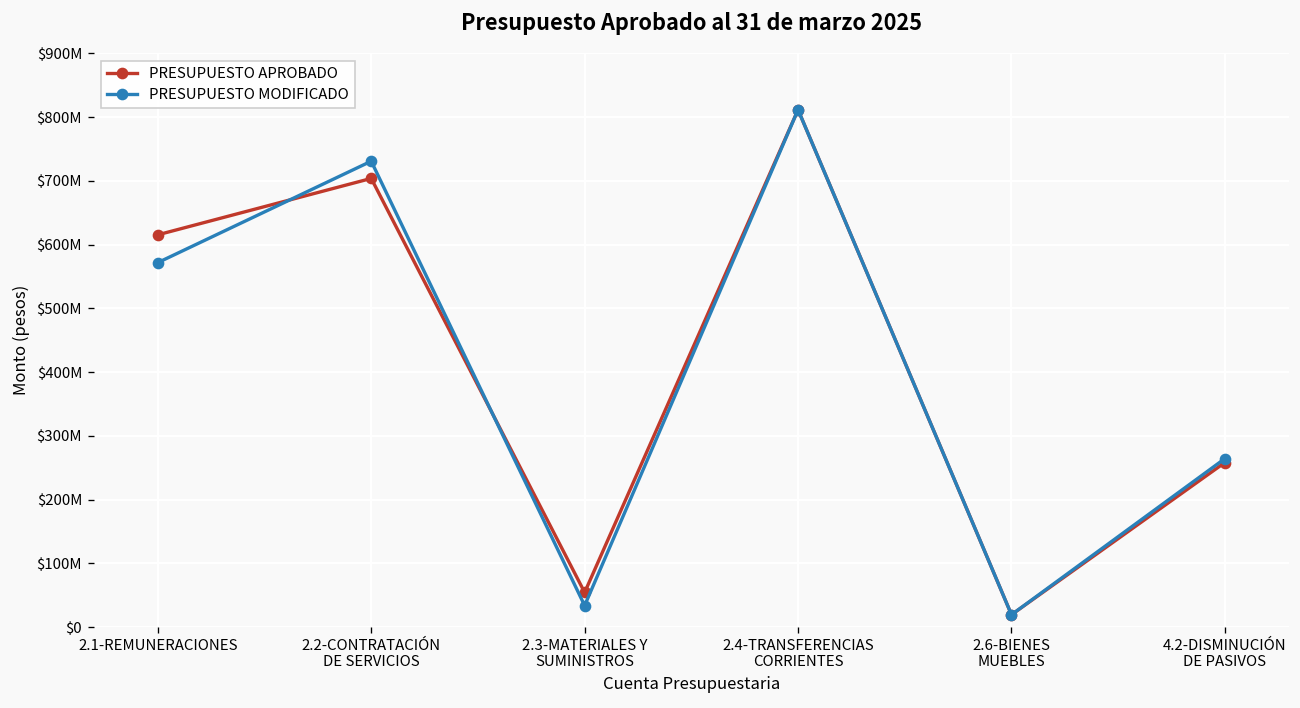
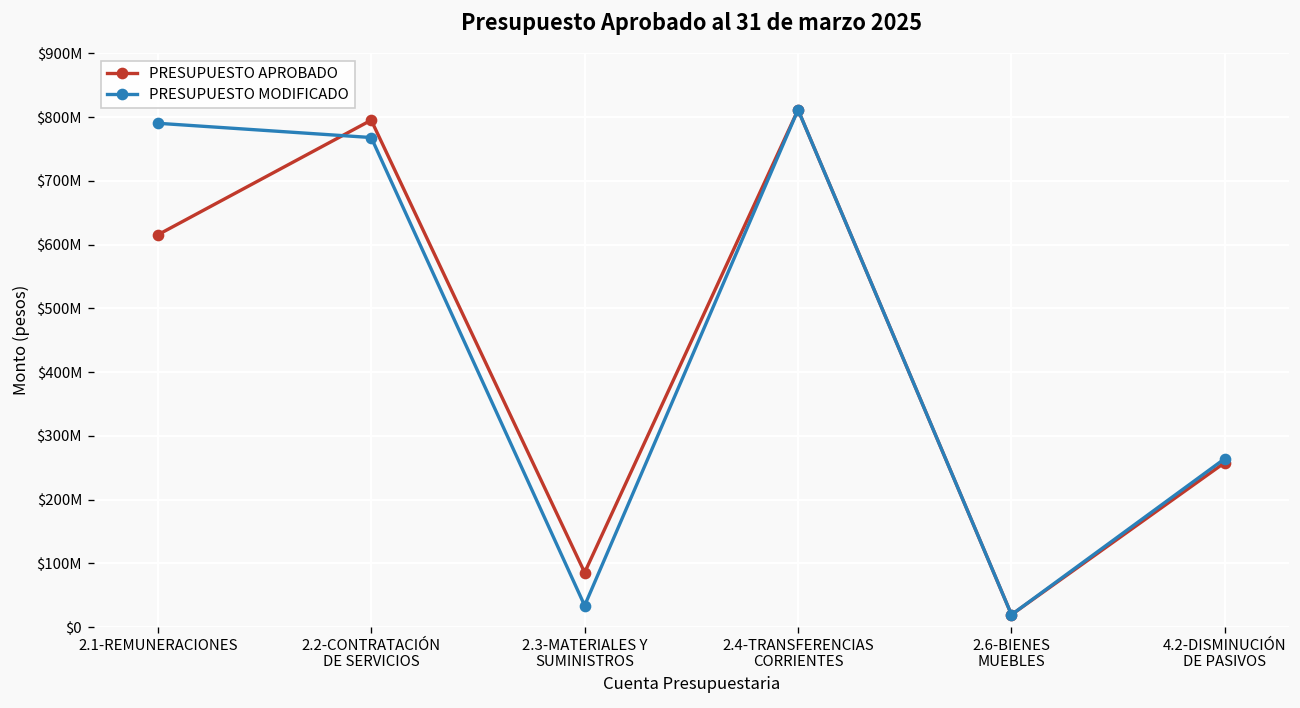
PRESUPUESTO MODIFICADO, 2.1-REMUNERACIONES: $570000000 -> $790000000
PRESUPUESTO APROBADO, 2.2-CONTRATACIÓN DE SERVICIOS: $700000000 -> $800000000
PRESUPUESTO MODIFICADO, 2.2-CONTRATACIÓN DE SERVICIOS: $730000000 -> $770000000
PRESUPUESTO APROBADO, 2.3-MATERIALES Y SUMINISTROS: $50000000 -> $90000000
